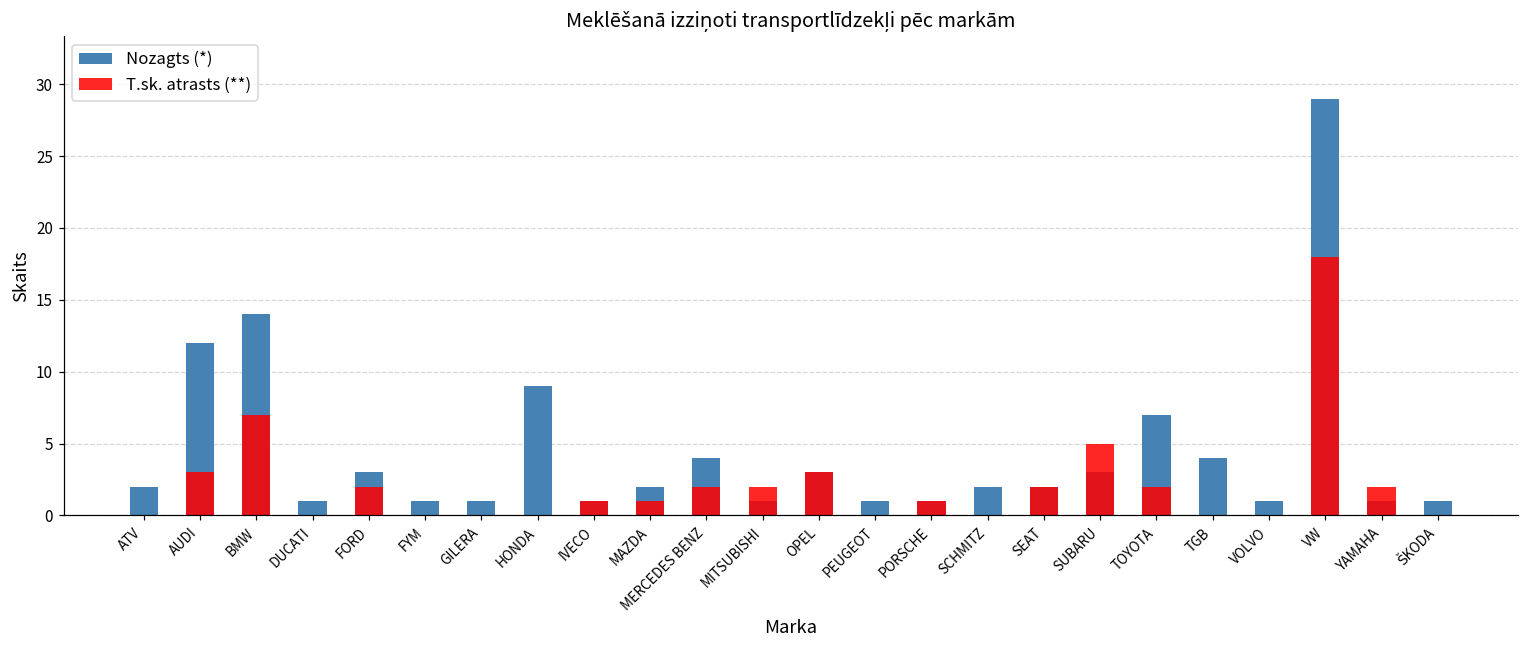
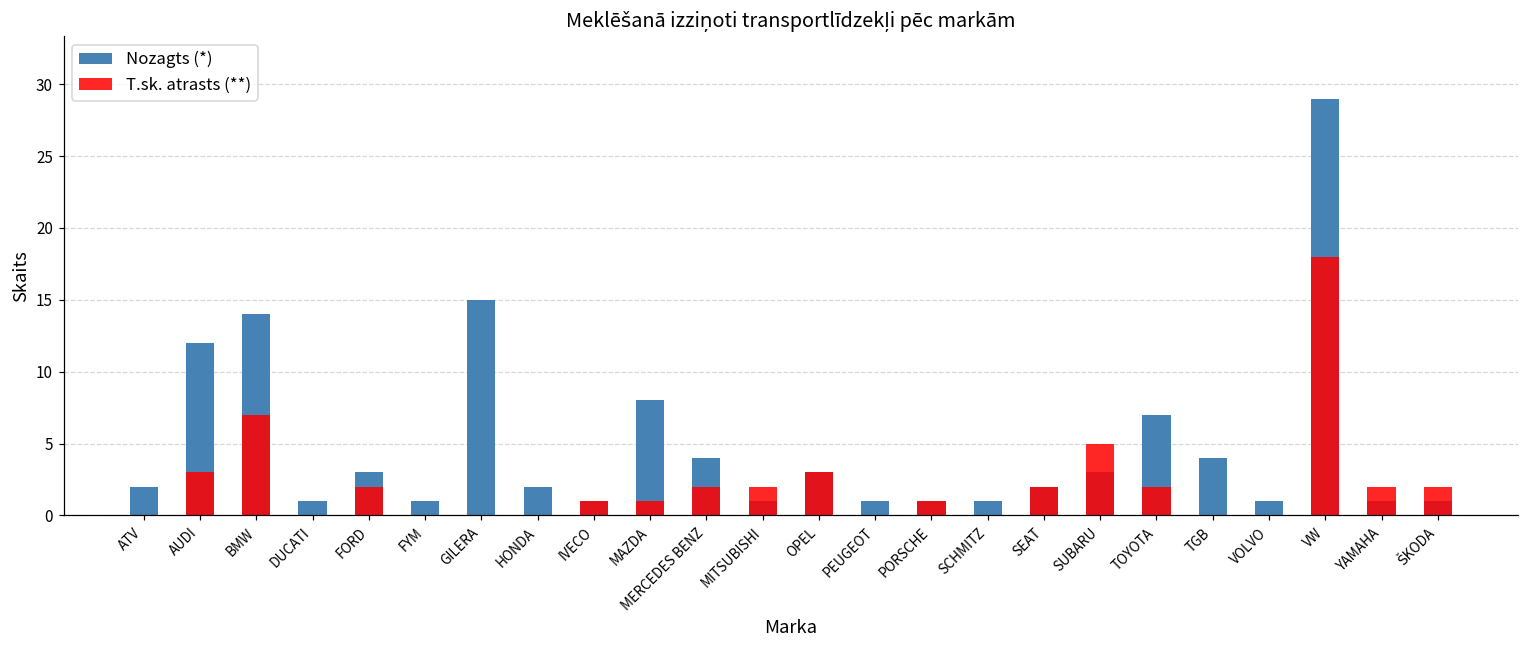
Nozagts (*), GILERA: 1 -> 15
Nozagts (*), HONDA: 9 -> 2
Nozagts (*), MAZDA: 2 -> 8
Nozagts (*), SCHMITZ: 2 -> 1
T.sk. atrasts (**), ŠKODA: 0 -> 2
